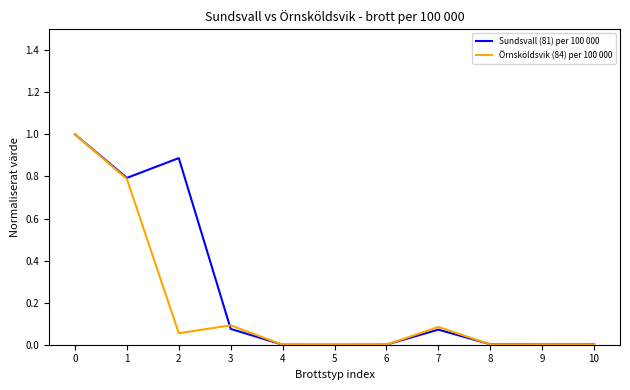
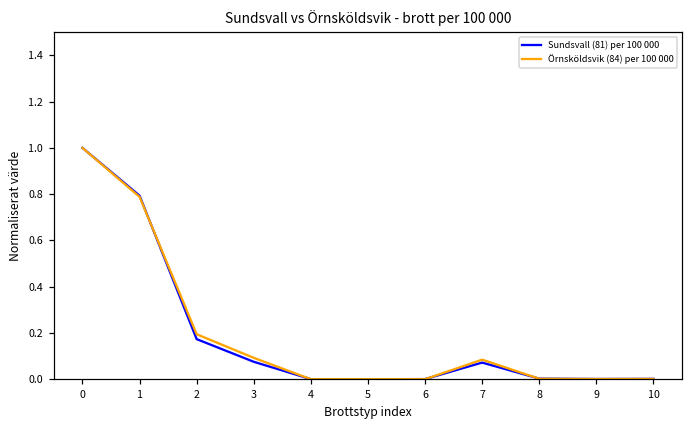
Sundsvall (81) per 100 000, 2: 0.89 -> 0.17
Örnsköldsvik (84) per 100 000, 2: 0.05 -> 0.19
